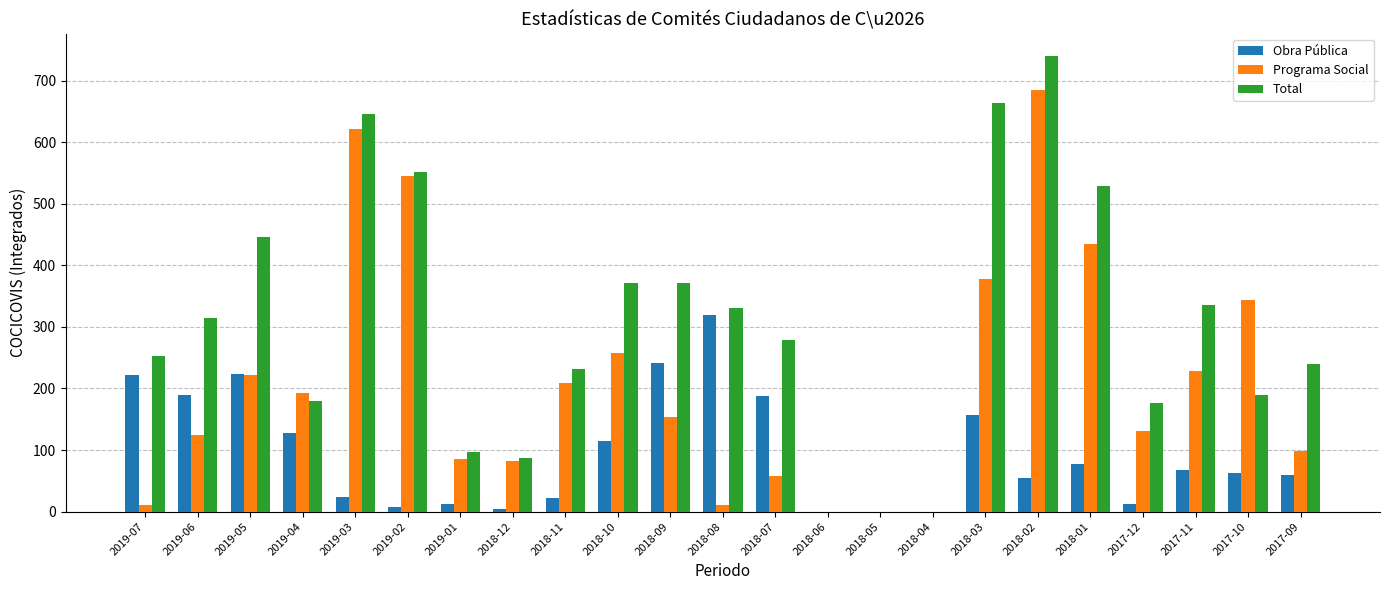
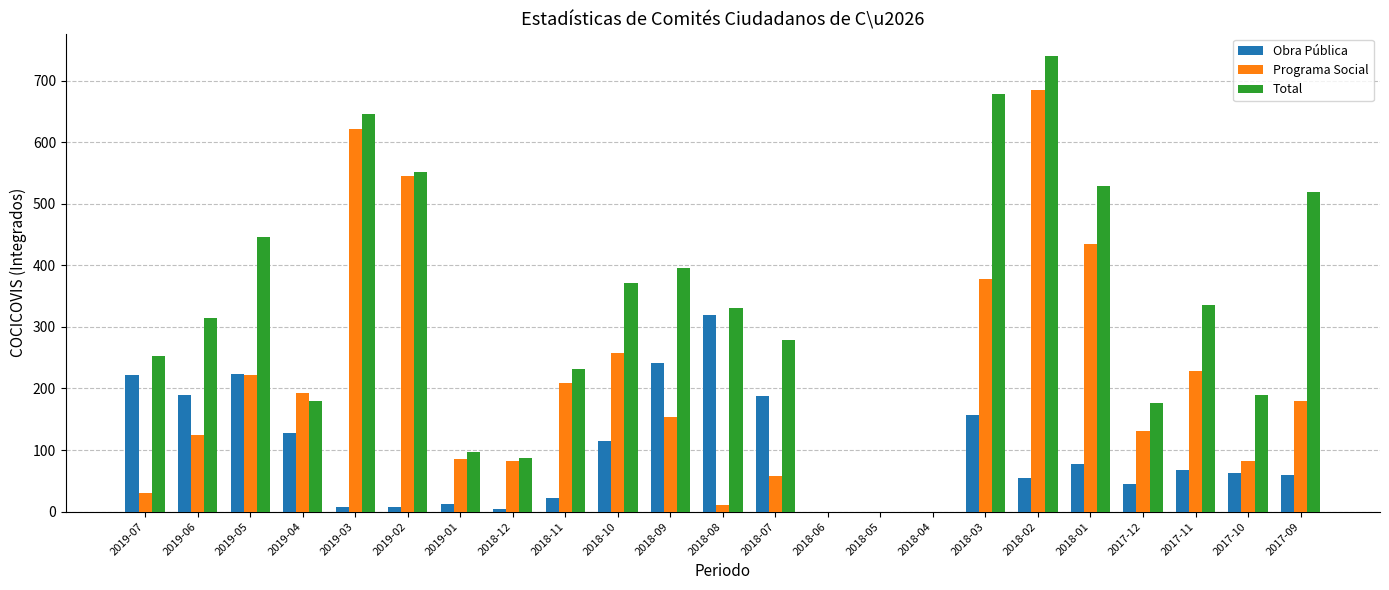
Programa Social, 2019-07: 10 -> 30
Obra Pública, 2019-03: 20 -> 10
Total, 2018-09: 370 -> 400
Total, 2018-03: 660 -> 680
Obra Pública, 2017-12: 10 -> 50
Programa Social, 2017-10: 340 -> 80
Programa Social, 2017-09: 100 -> 180
Total, 2017-09: 240 -> 520
